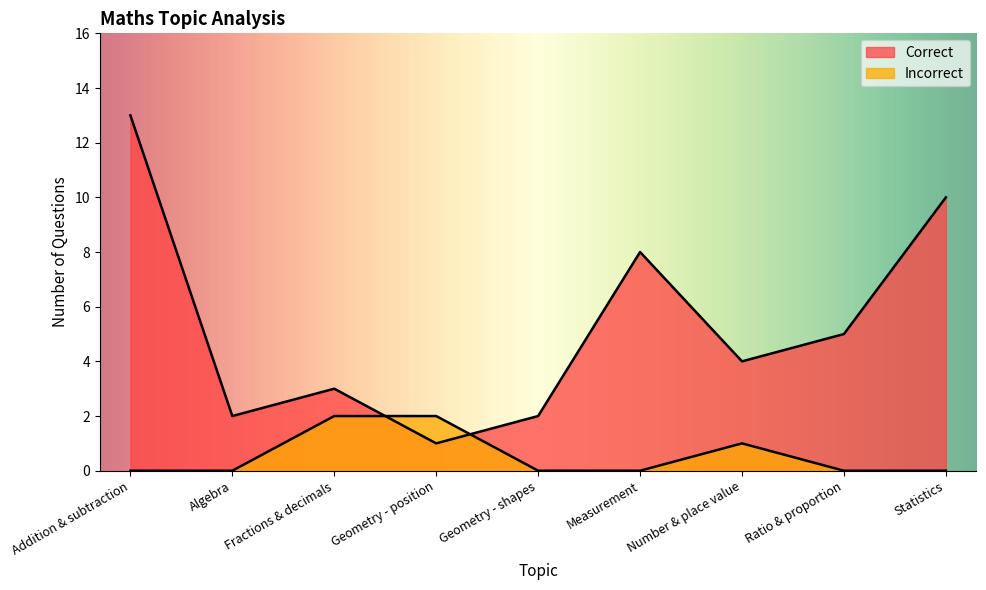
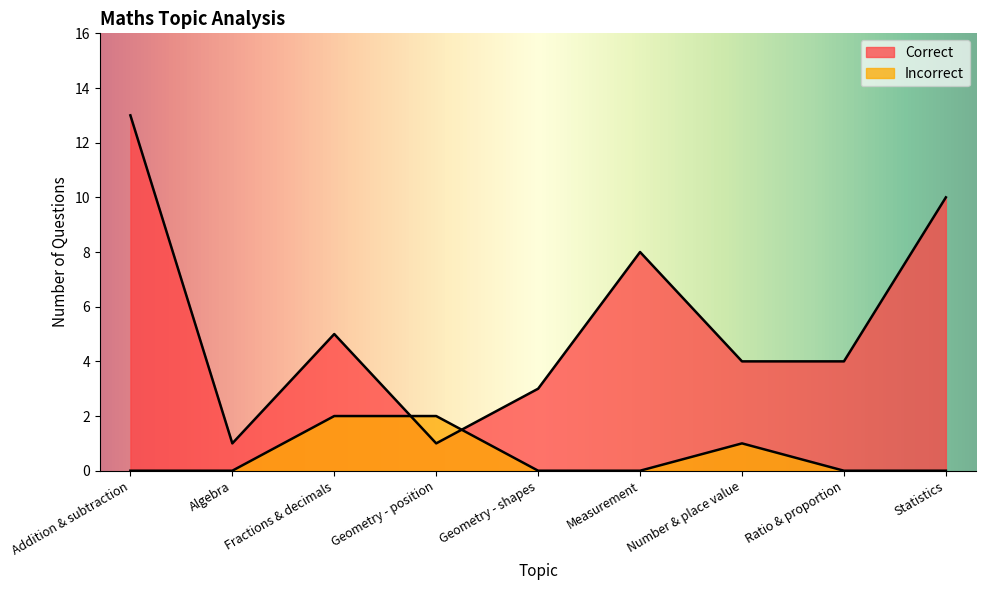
Correct, Algebra: 2 -> 1
Correct, Fractions & decimals: 3 -> 5
Correct, Geometry - shapes: 2 -> 3
Correct, Ratio & proportion: 5 -> 4
